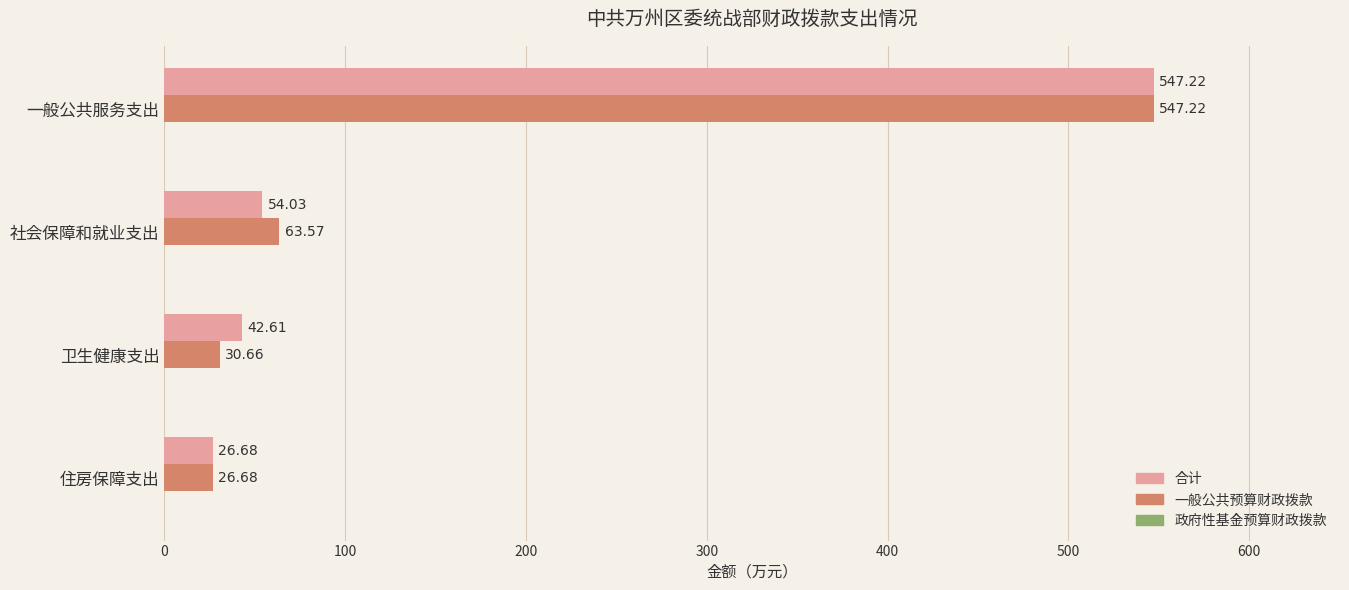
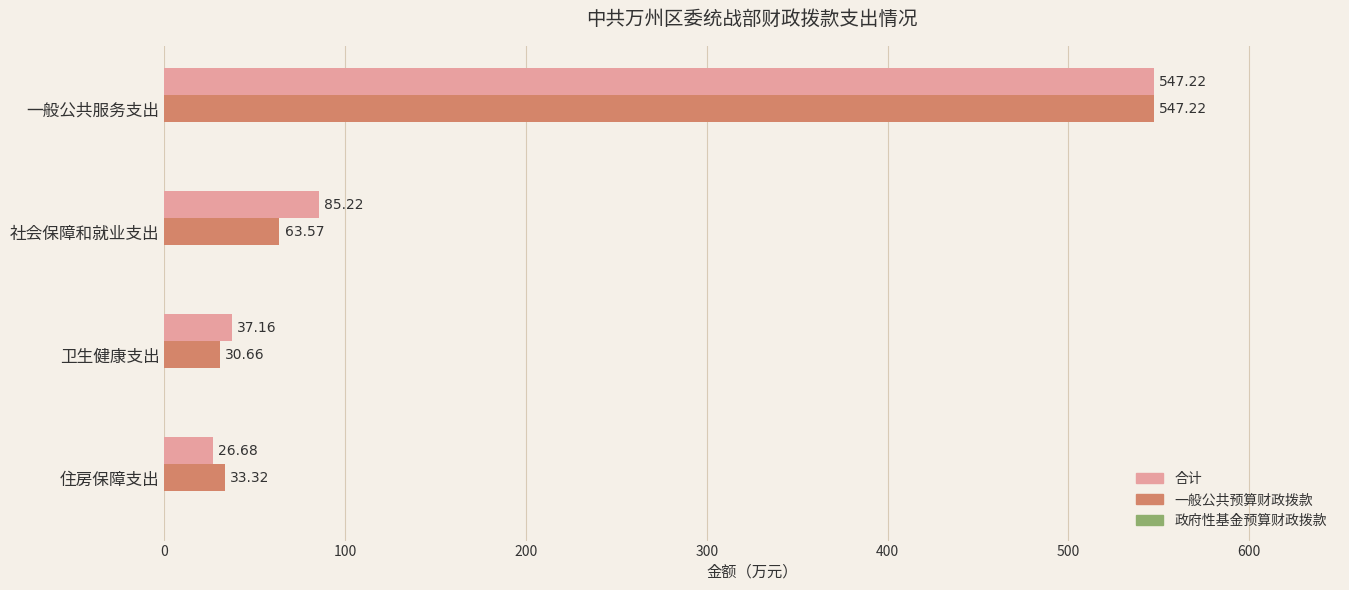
合计, 社会保障和就业支出: 54.03 -> 85.22
合计, 卫生健康支出: 42.61 -> 37.16
一般公共预算财政拨款, 住房保障支出: 26.68 -> 33.32
